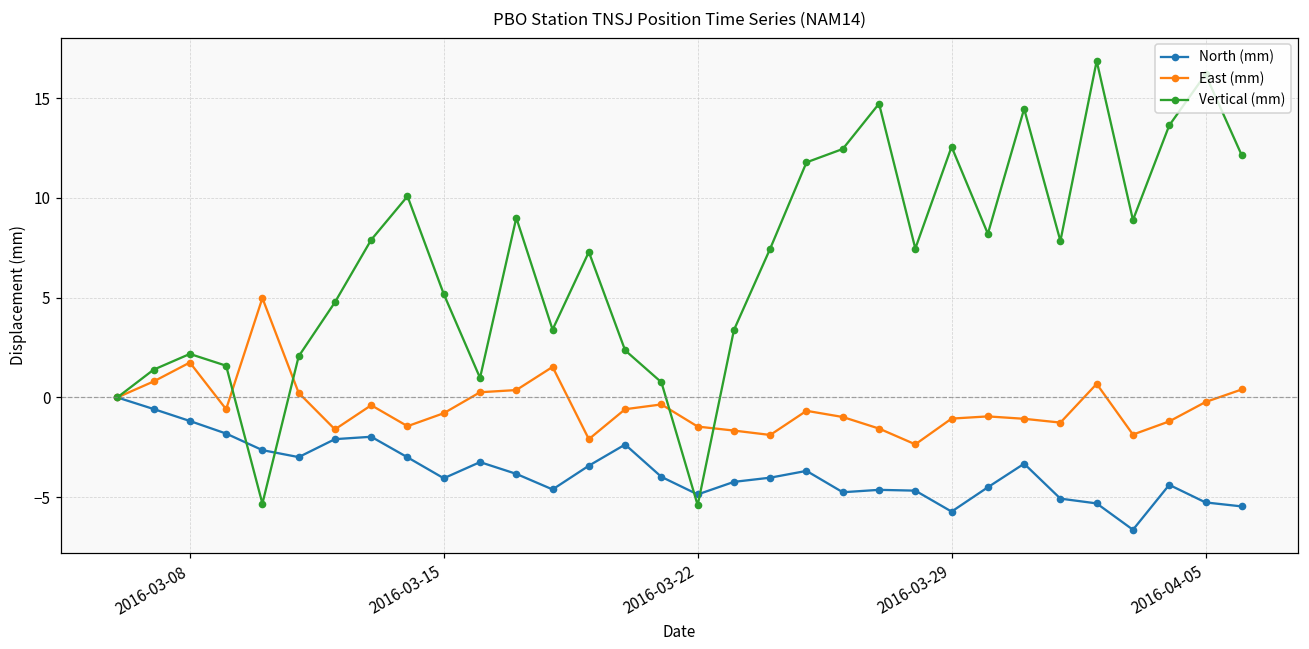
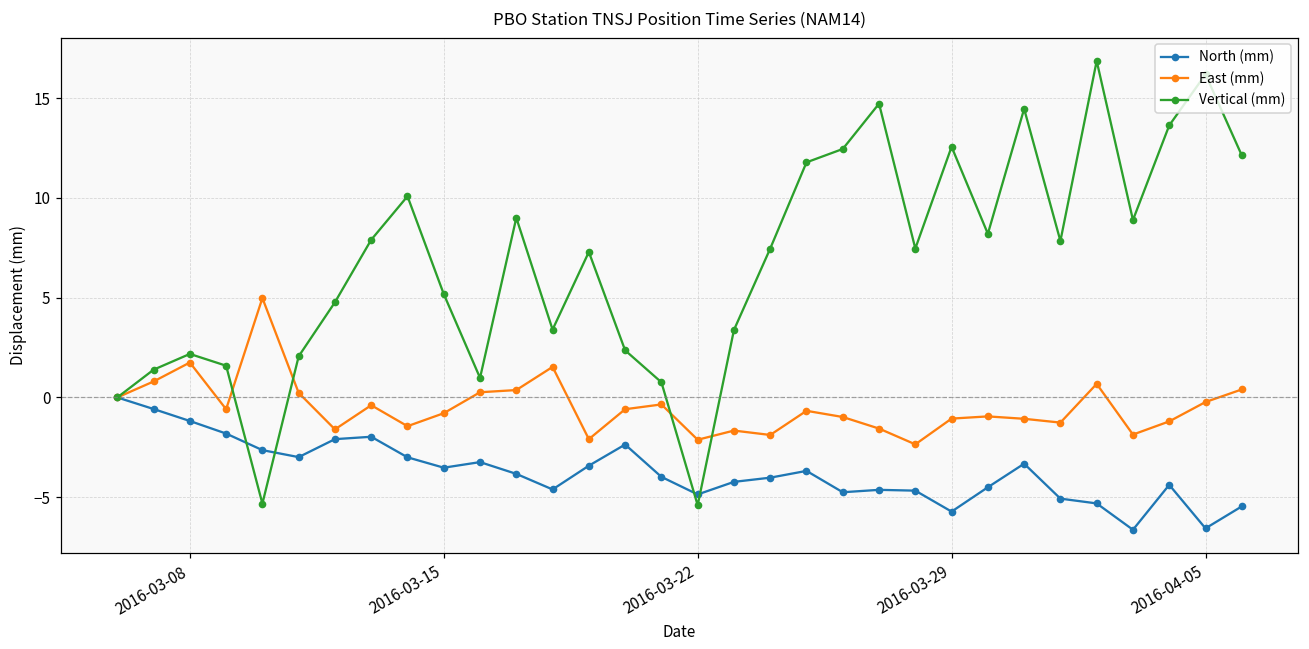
North (mm), 2016-03-15: -4.1 -> -3.5
East (mm), 2016-03-22: -1.5 -> -2.1
North (mm), 2016-04-05: -5.3 -> -6.6
